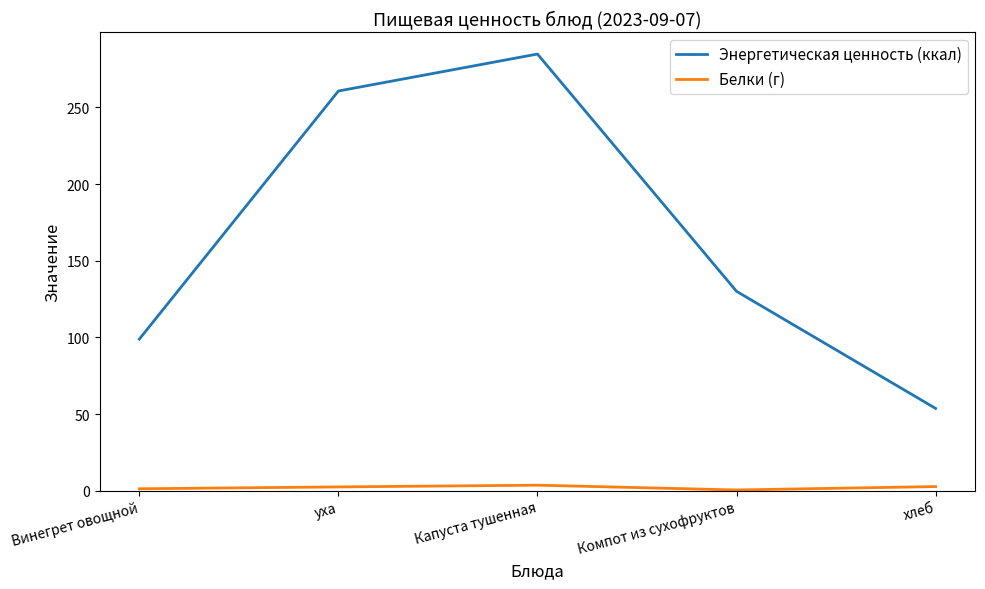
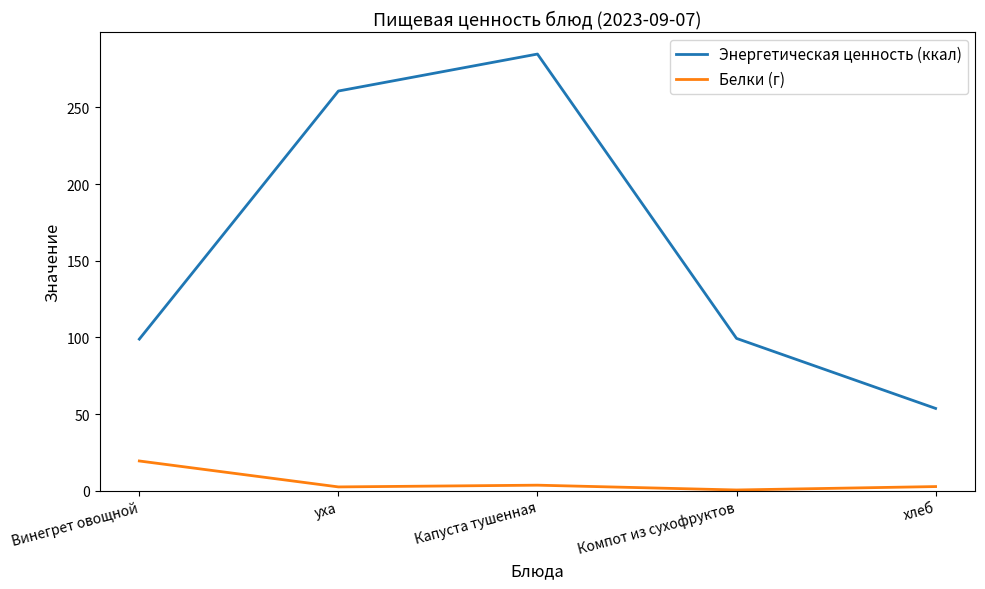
Белки (г), Винегрет овощной: 1 -> 19
Энергетическая ценность (ккал), Компот из сухофруктов: 130 -> 99
